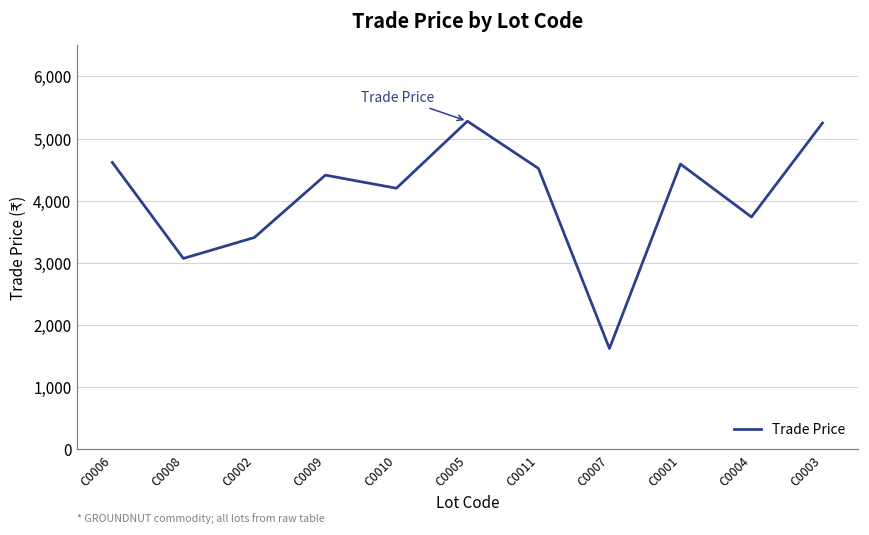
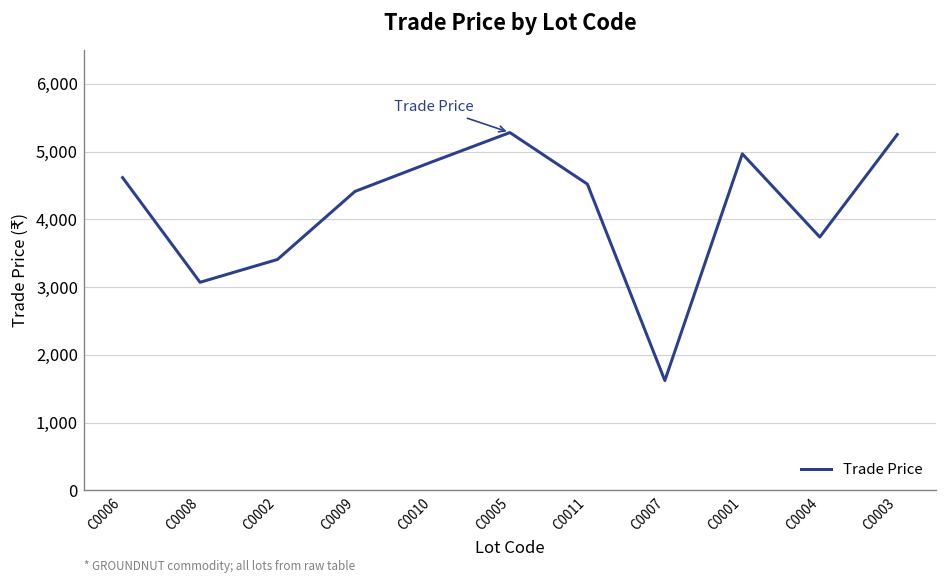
C0010: 4,200 -> 4,800
C0001: 4,600 -> 5,000
